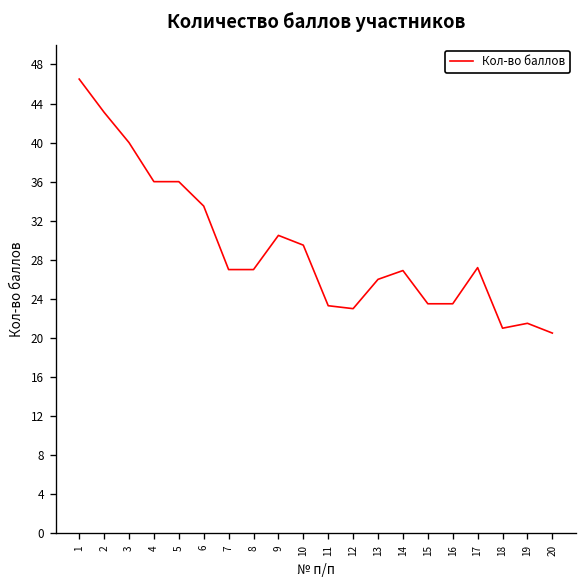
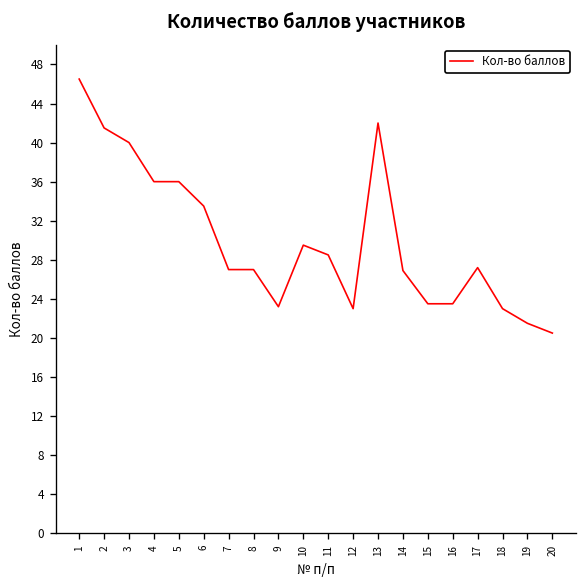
2: 43 -> 42
9: 31 -> 23
11: 23 -> 29
13: 26 -> 42
18: 21 -> 23
